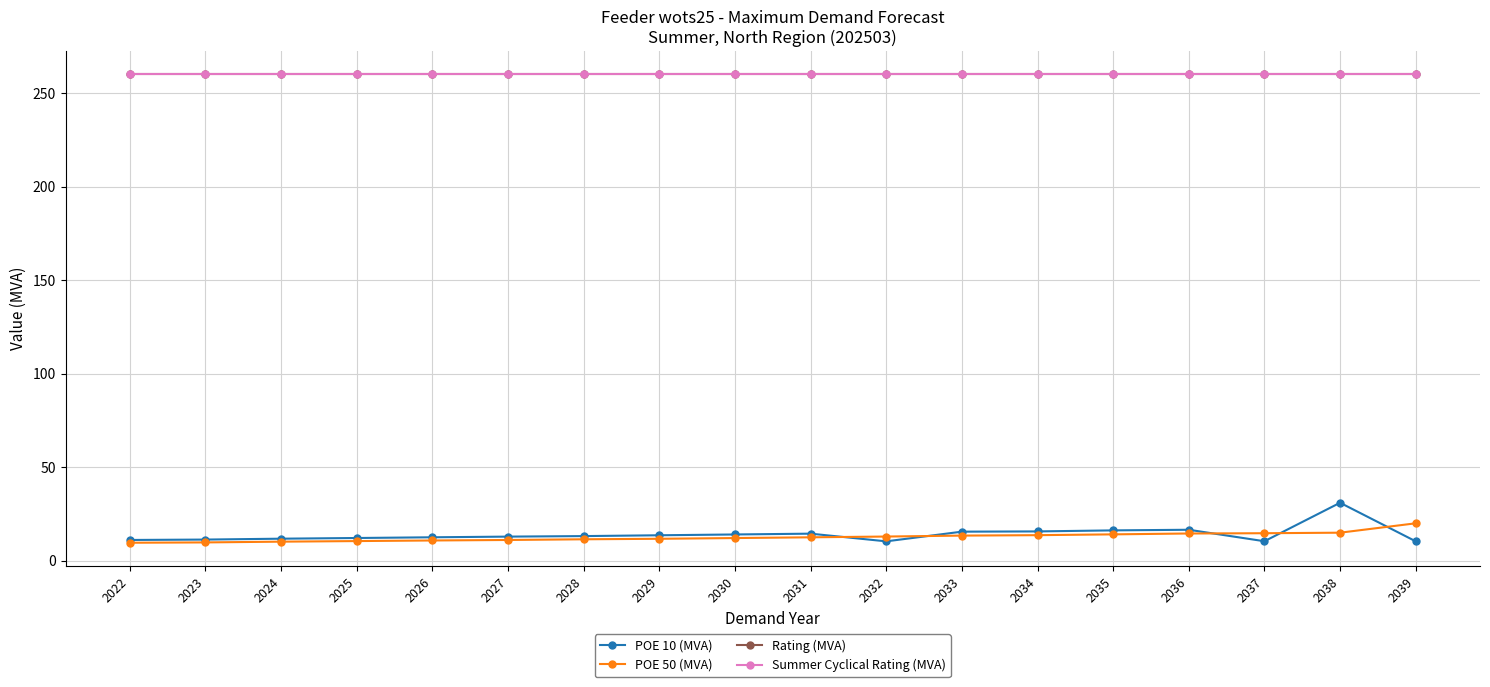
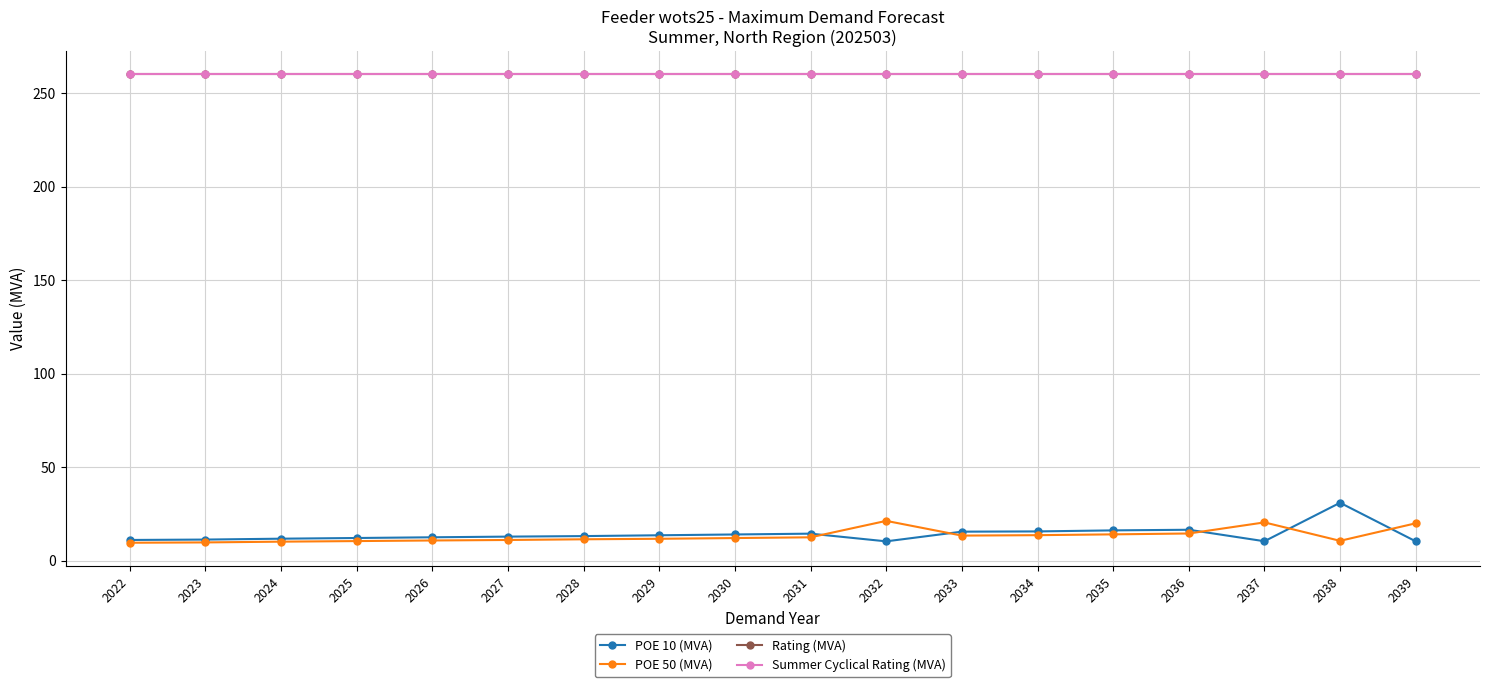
POE 50 (MVA), 2032: 13 -> 21
POE 50 (MVA), 2037: 15 -> 20
POE 50 (MVA), 2038: 15 -> 11
